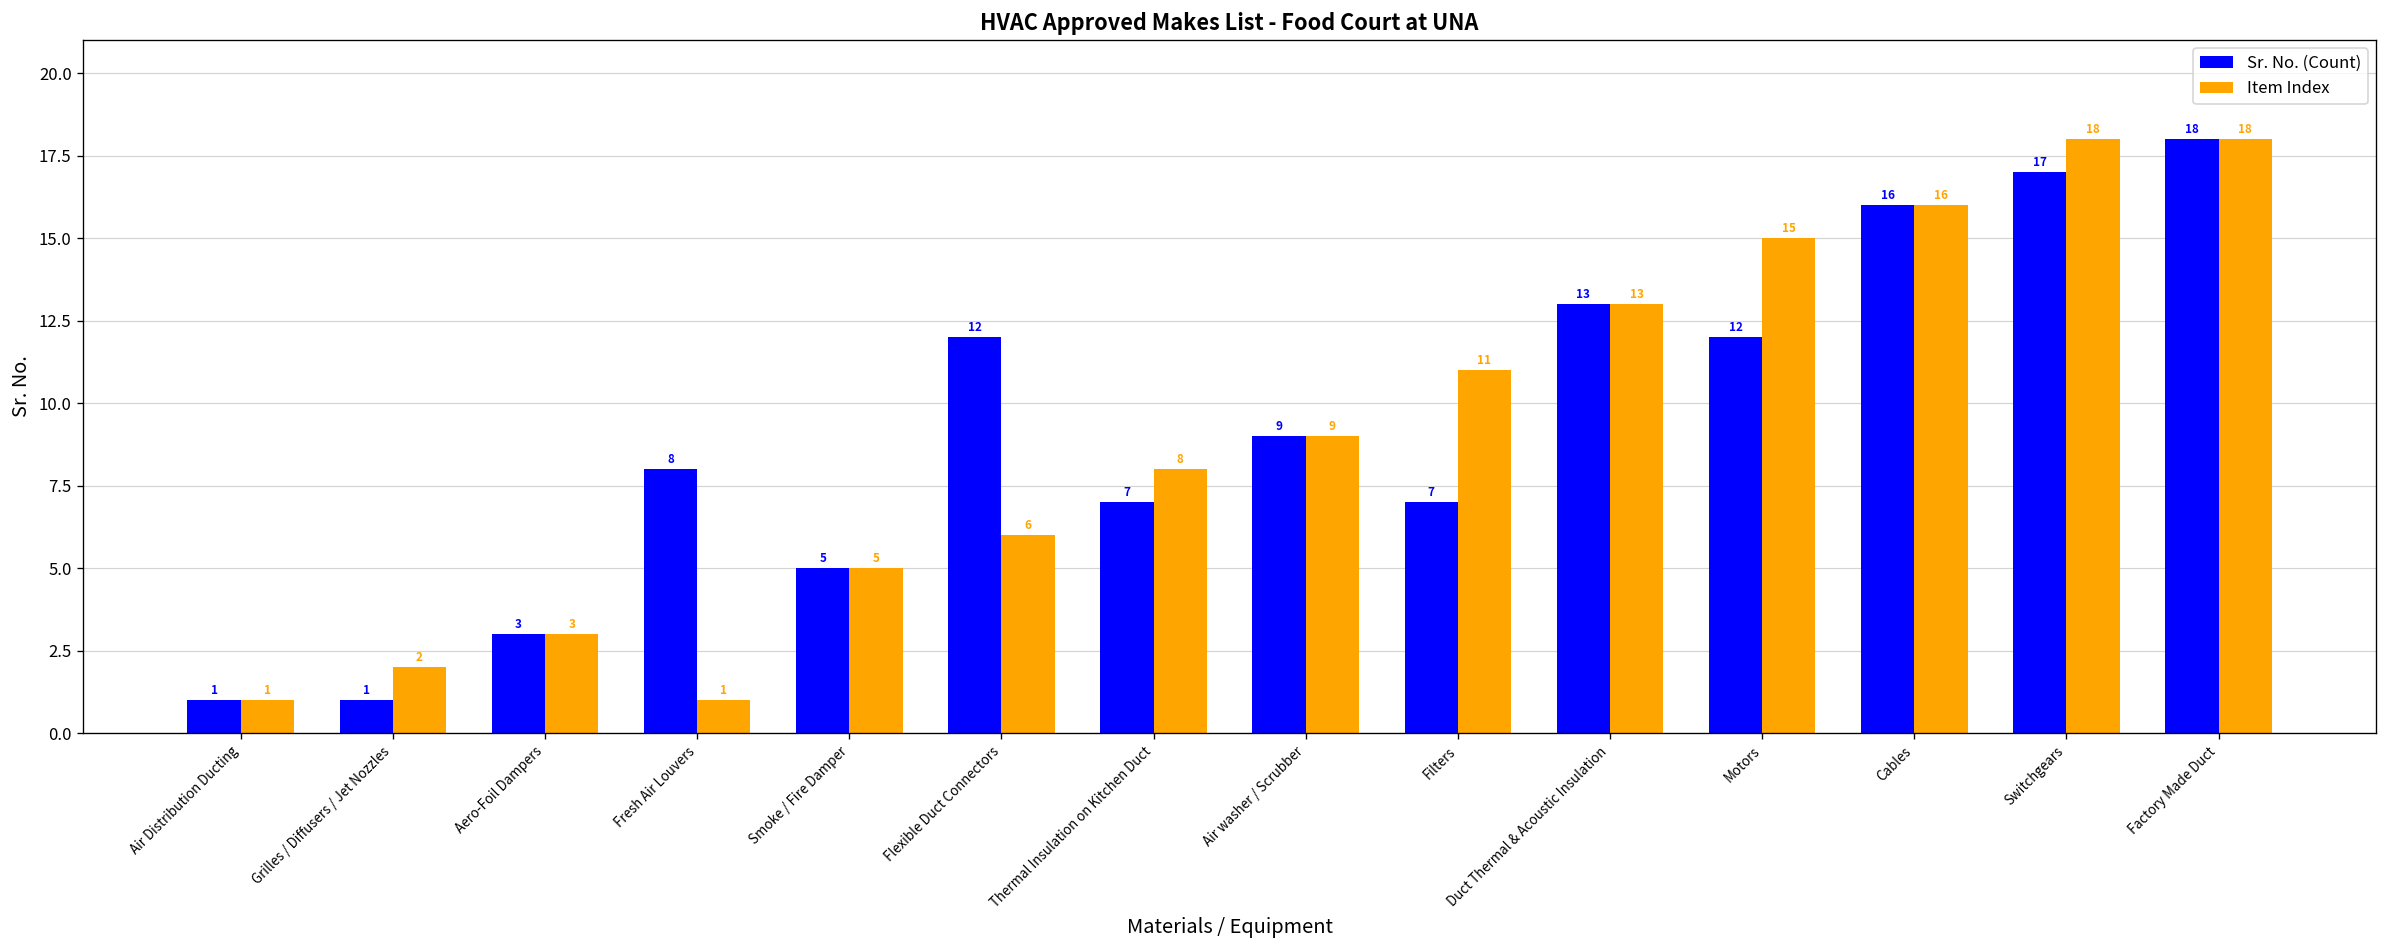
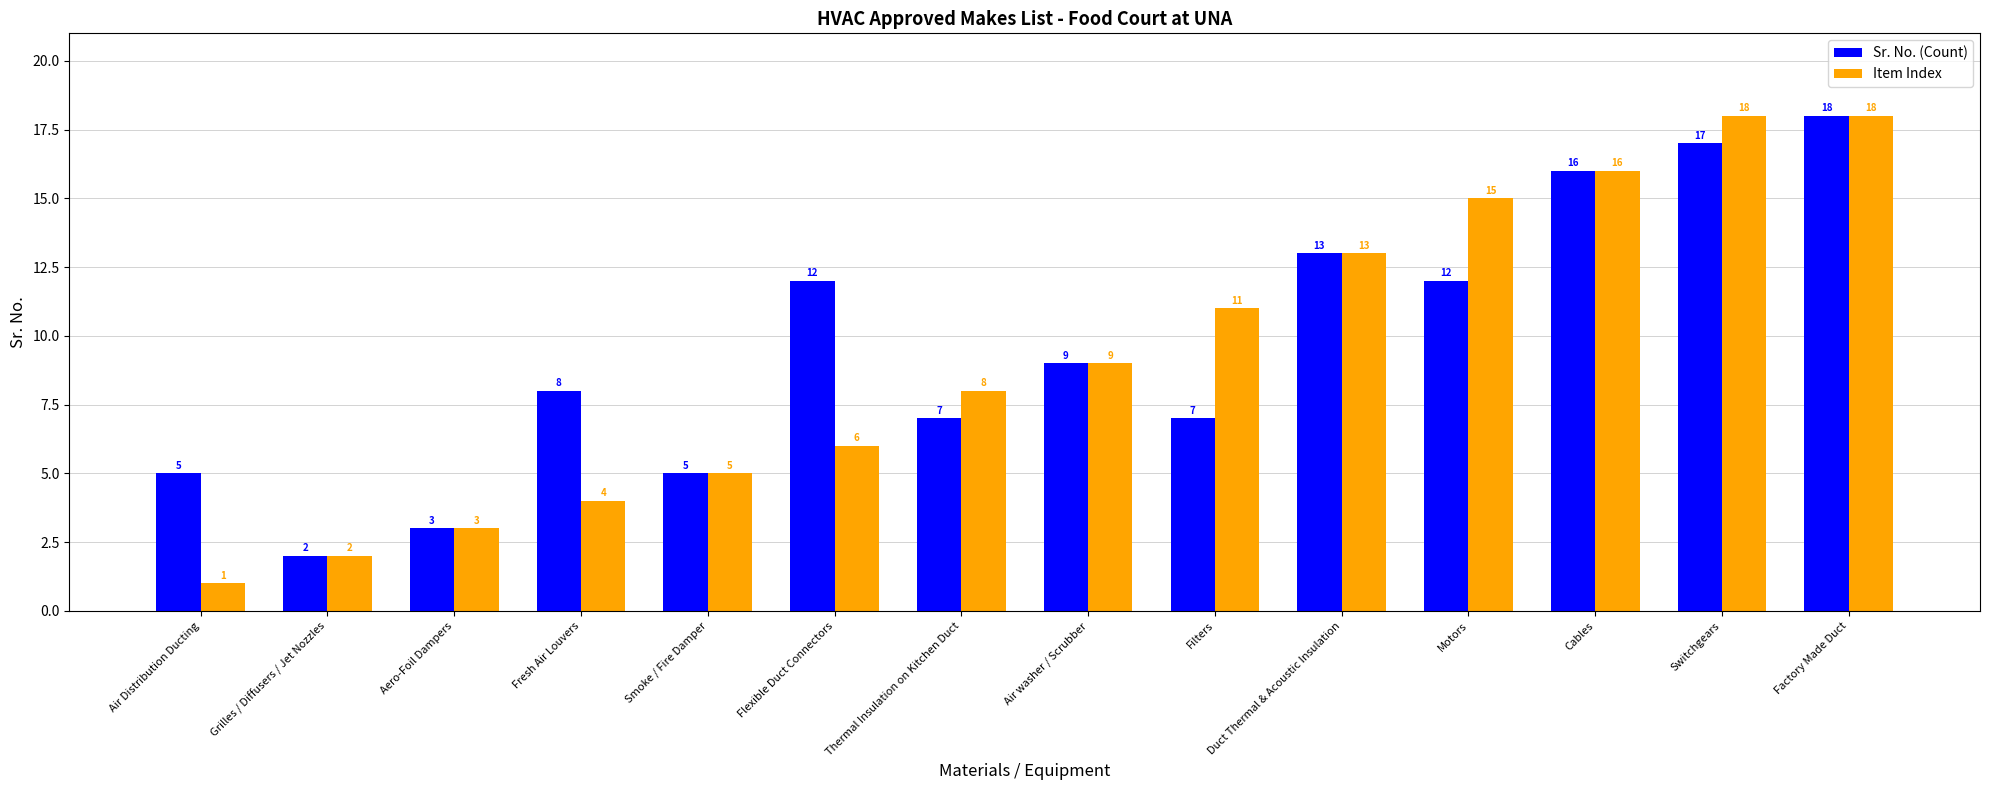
Sr. No. (Count), Air Distribution Ducting: 1 -> 5
Sr. No. (Count), Grilles / Diffusers / Jet Nozzles: 1 -> 2
Item Index, Fresh Air Louvers: 1 -> 4
